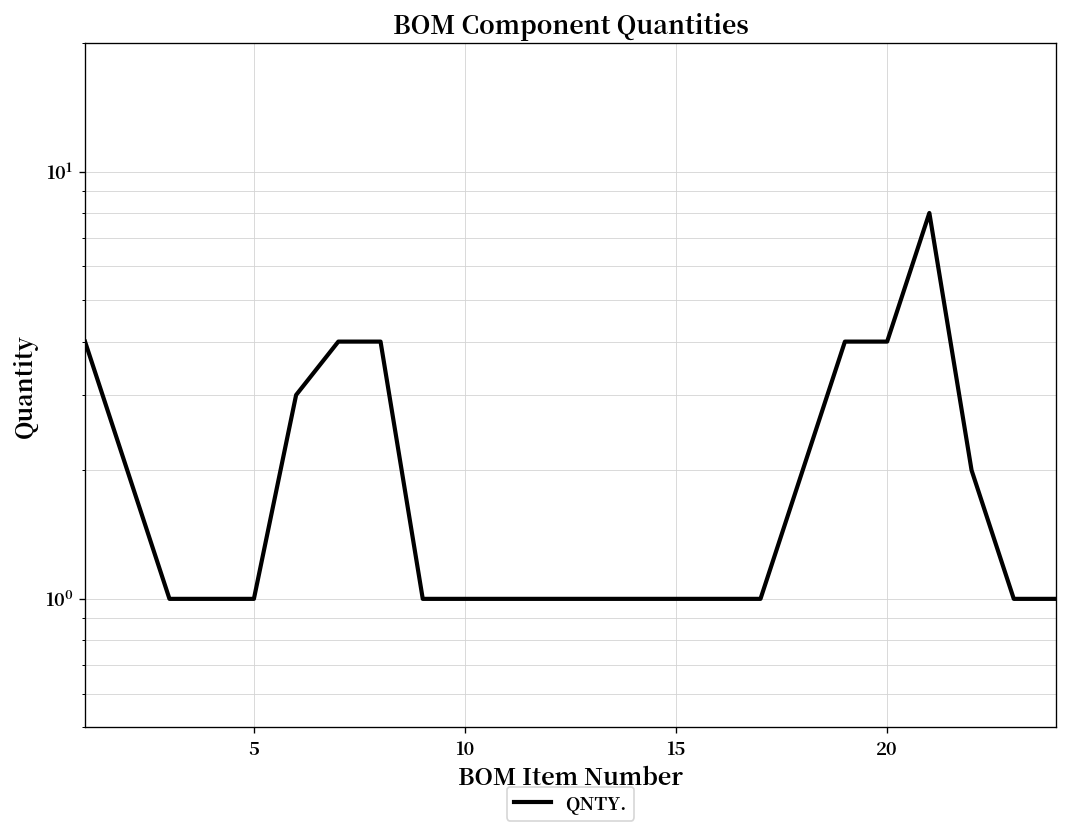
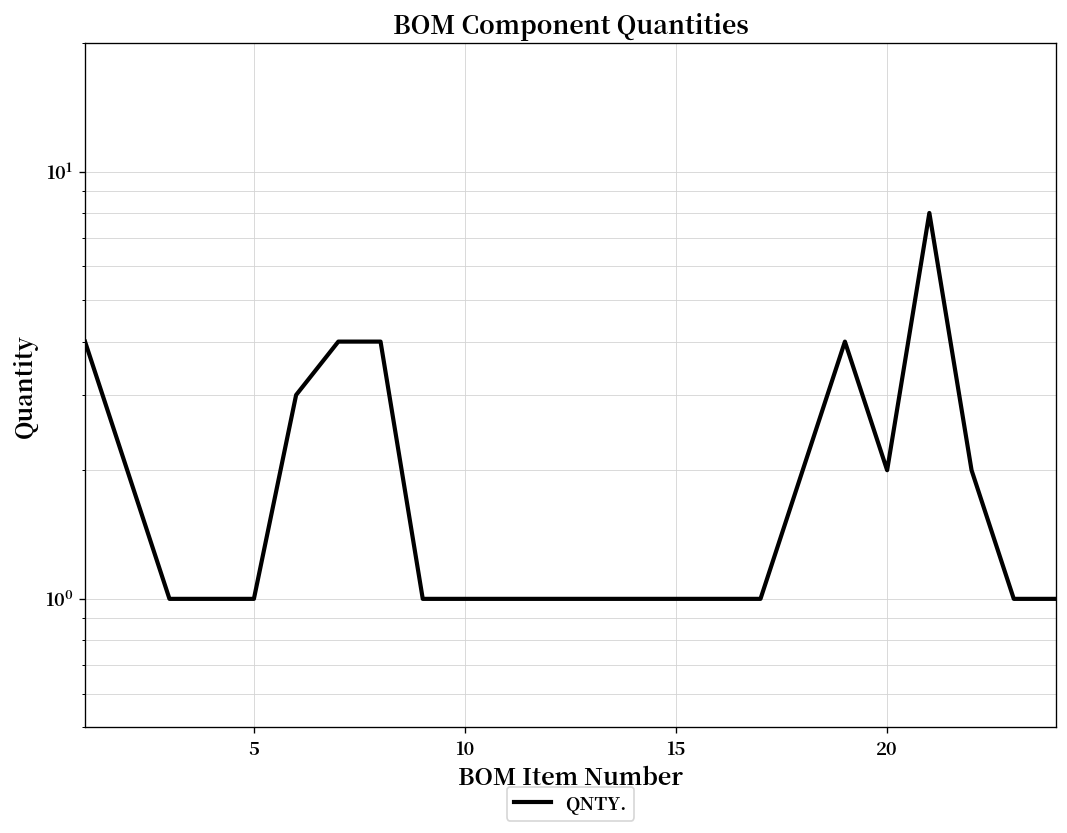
20: 4 -> 2
